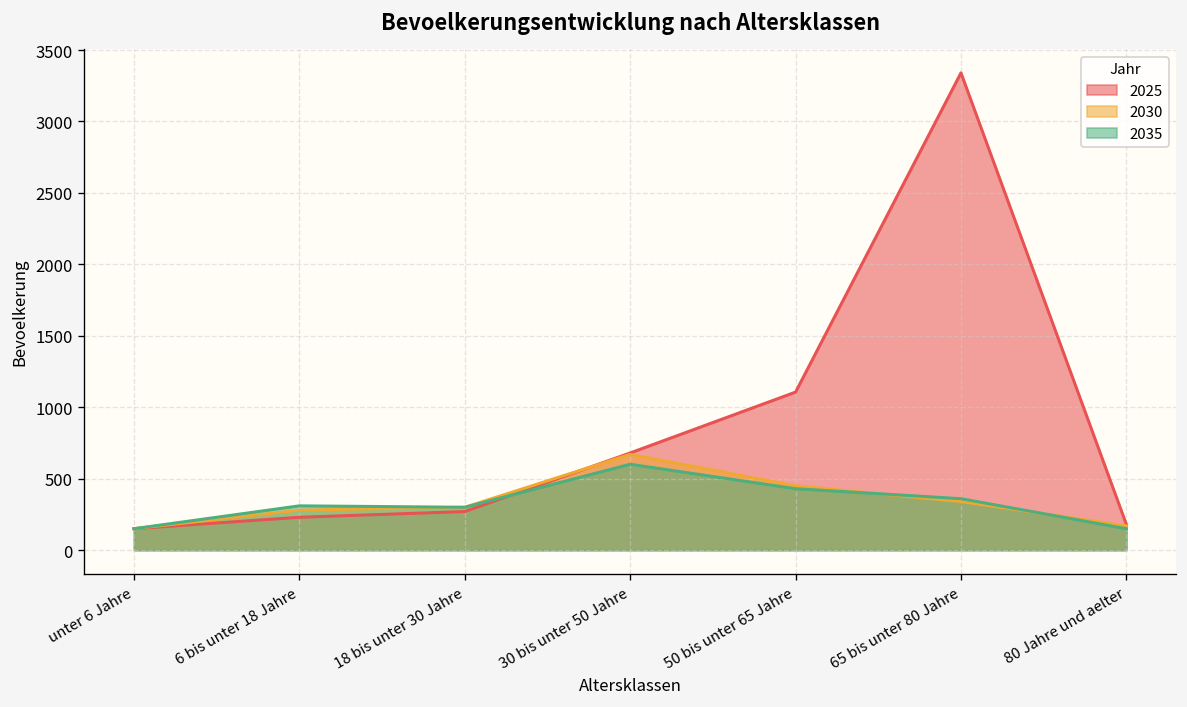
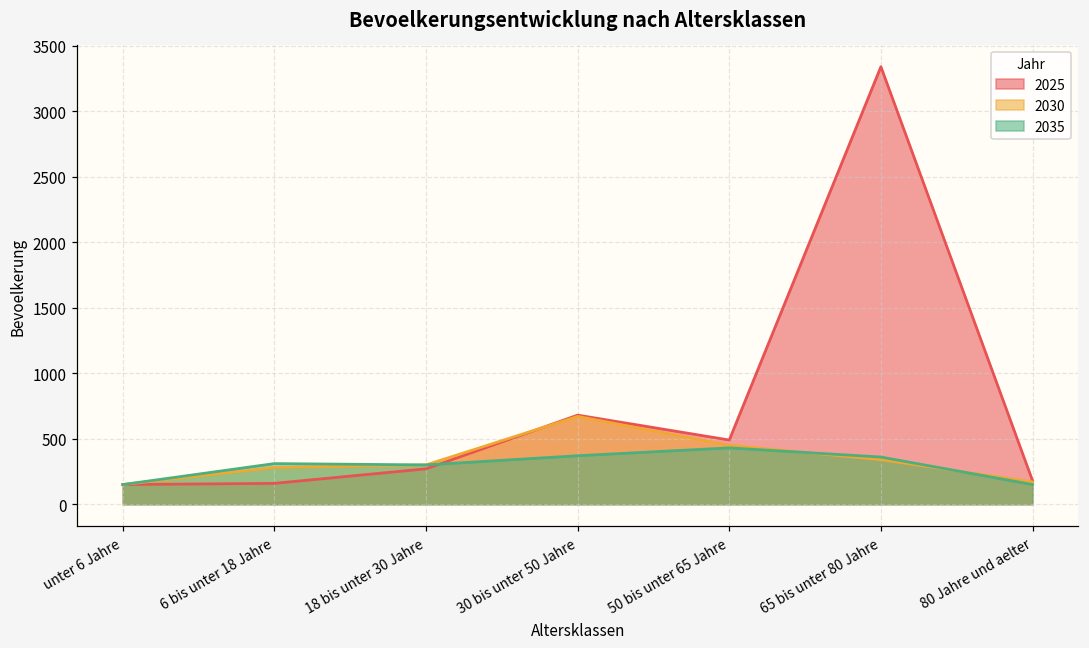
2025, 6 bis unter 18 Jahre: 230 -> 160
2035, 30 bis unter 50 Jahre: 600 -> 370
2025, 50 bis unter 65 Jahre: 1110 -> 490
